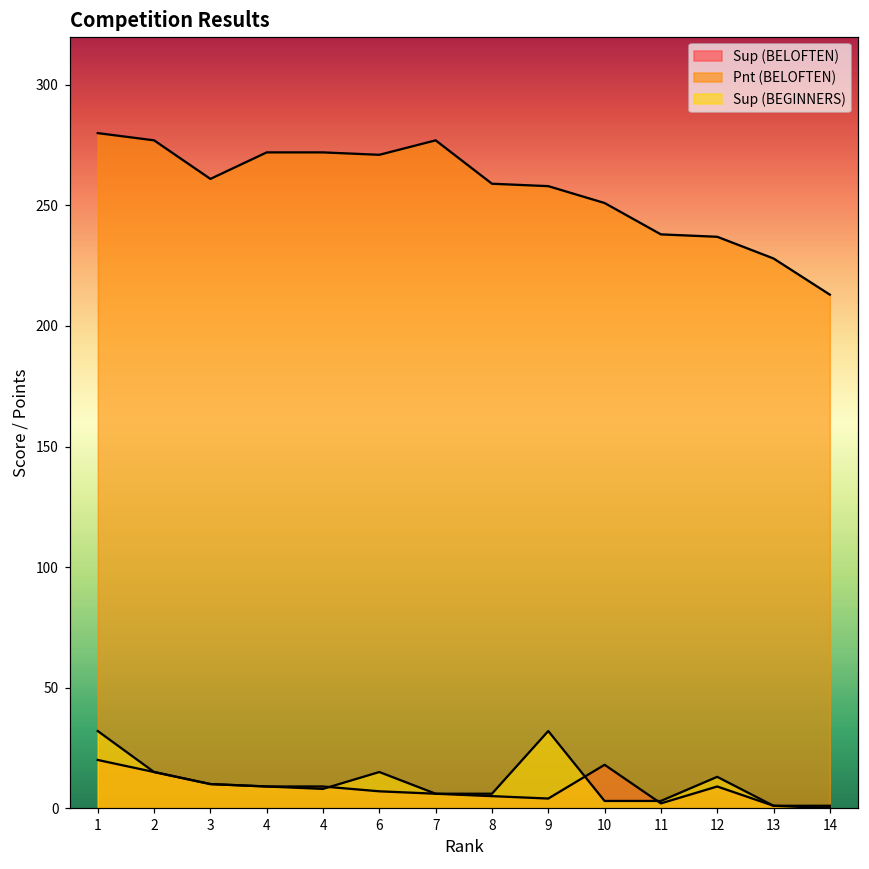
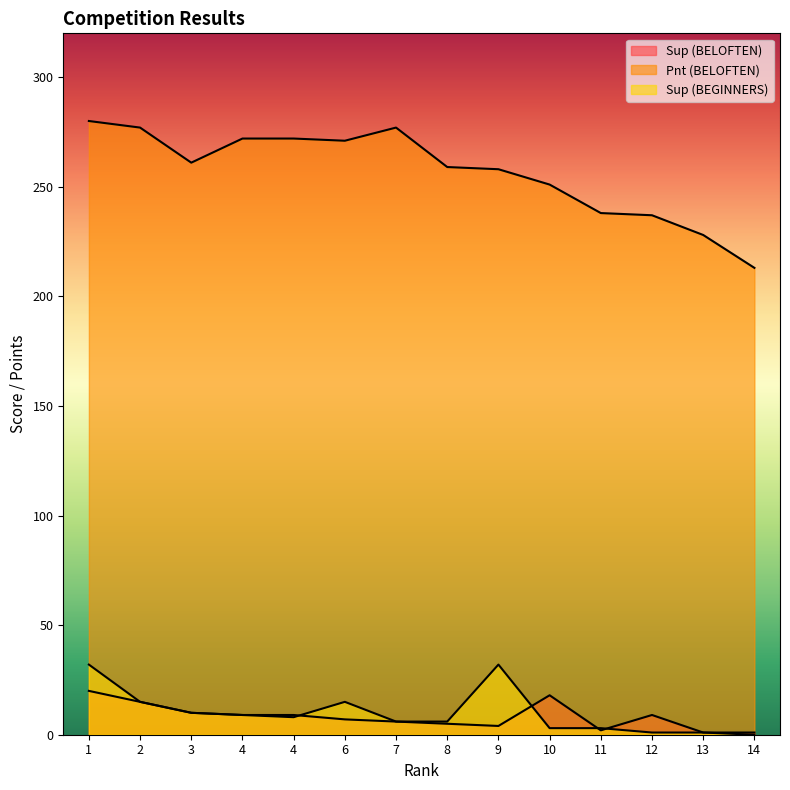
Sup (BEGINNERS), 12: 13 -> 1
